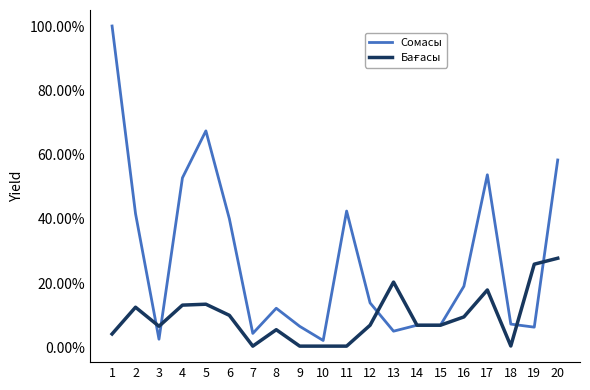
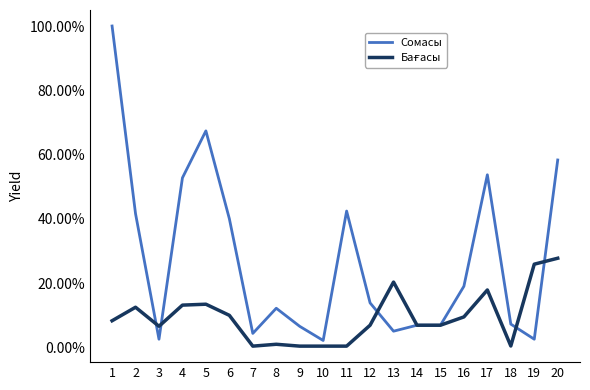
Бағасы, 1: 4% -> 8%
Бағасы, 8: 6% -> 1%
Сомасы, 19: 6% -> 3%
